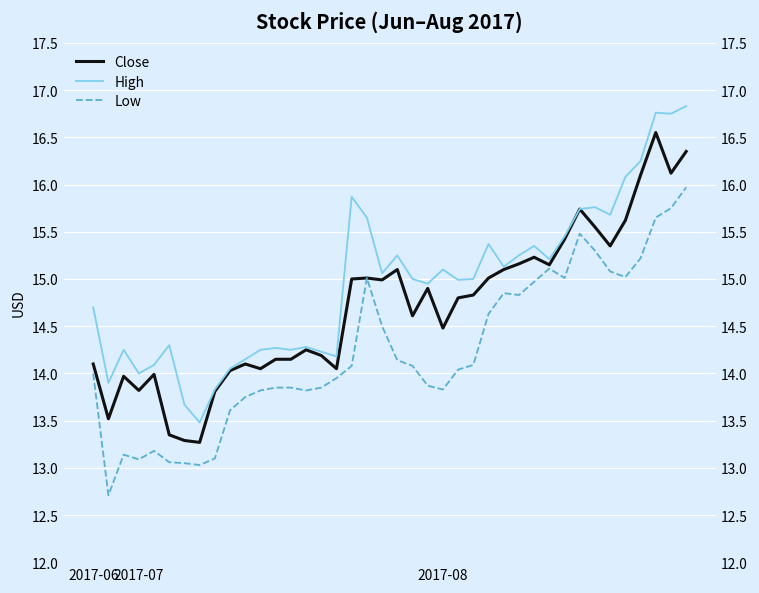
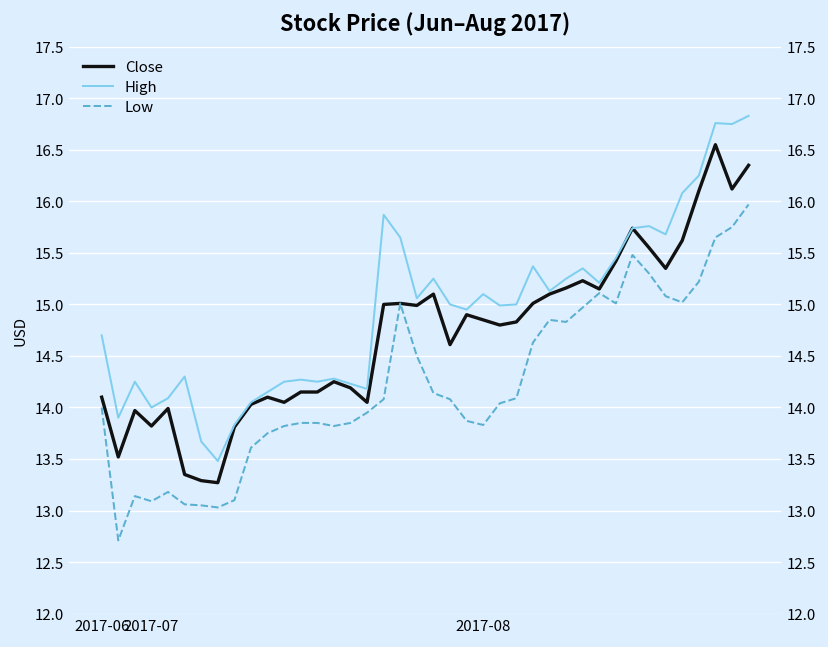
Close, 2017-08: 14.5 -> 14.9
